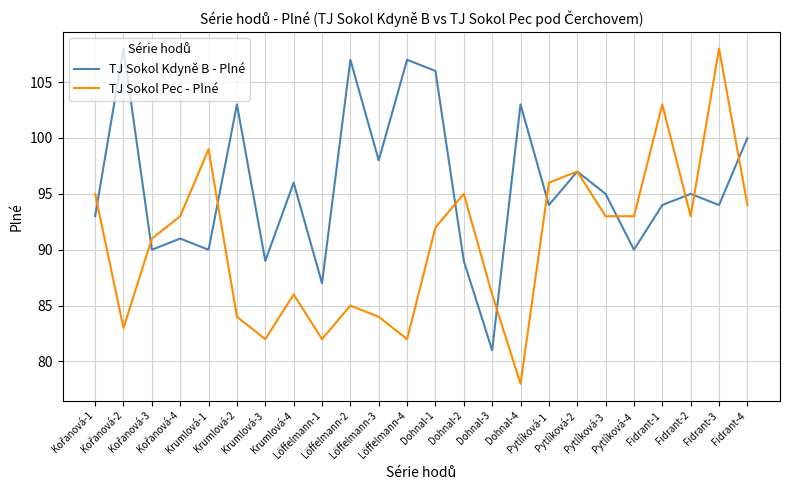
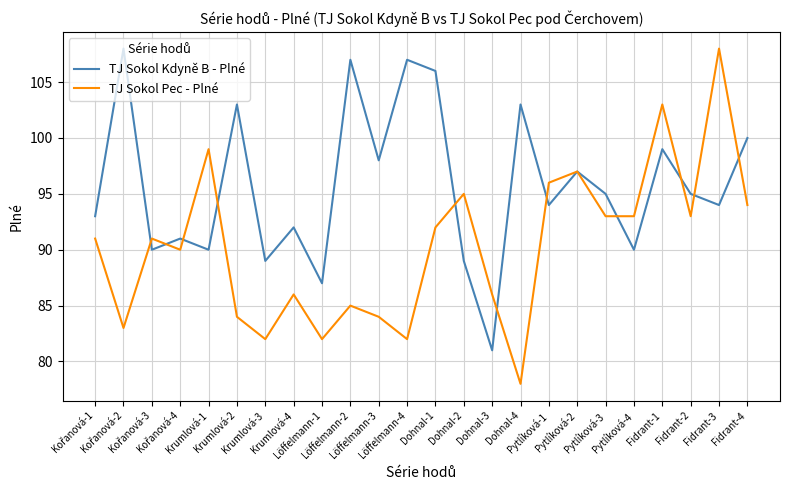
TJ Sokol Pec - Plné, Kořanová-1: 95 -> 91
TJ Sokol Pec - Plné, Kořanová-4: 93 -> 90
TJ Sokol Kdyně B - Plné, Krumlová-4: 96 -> 92
TJ Sokol Kdyně B - Plné, Fidrant-1: 94 -> 99
